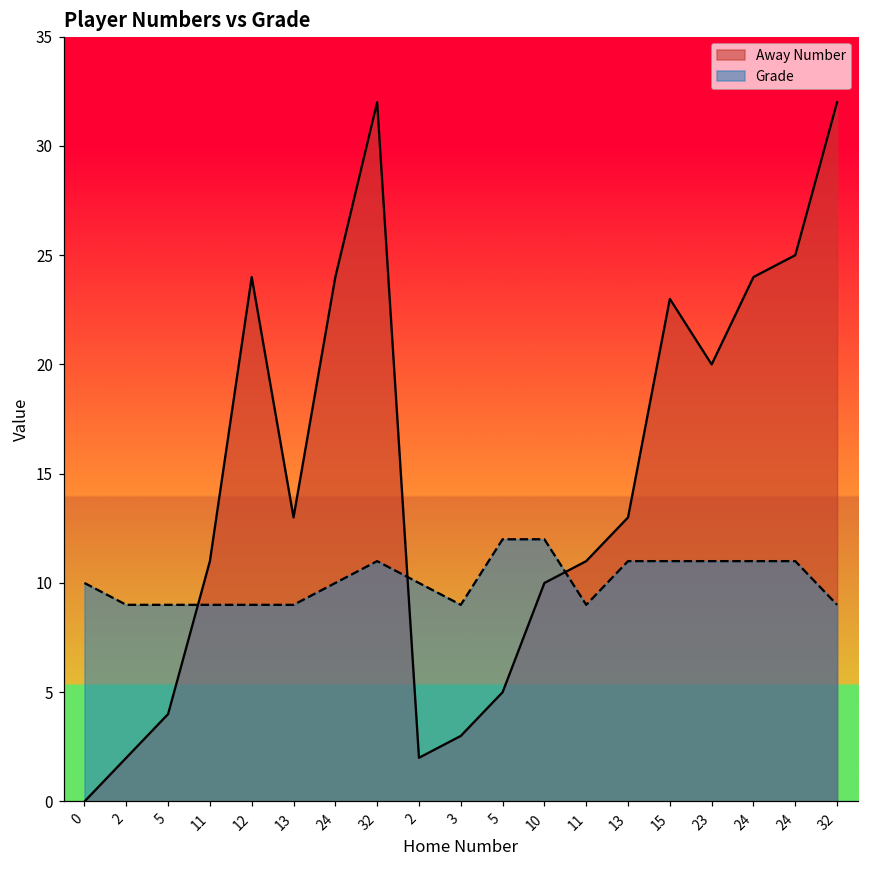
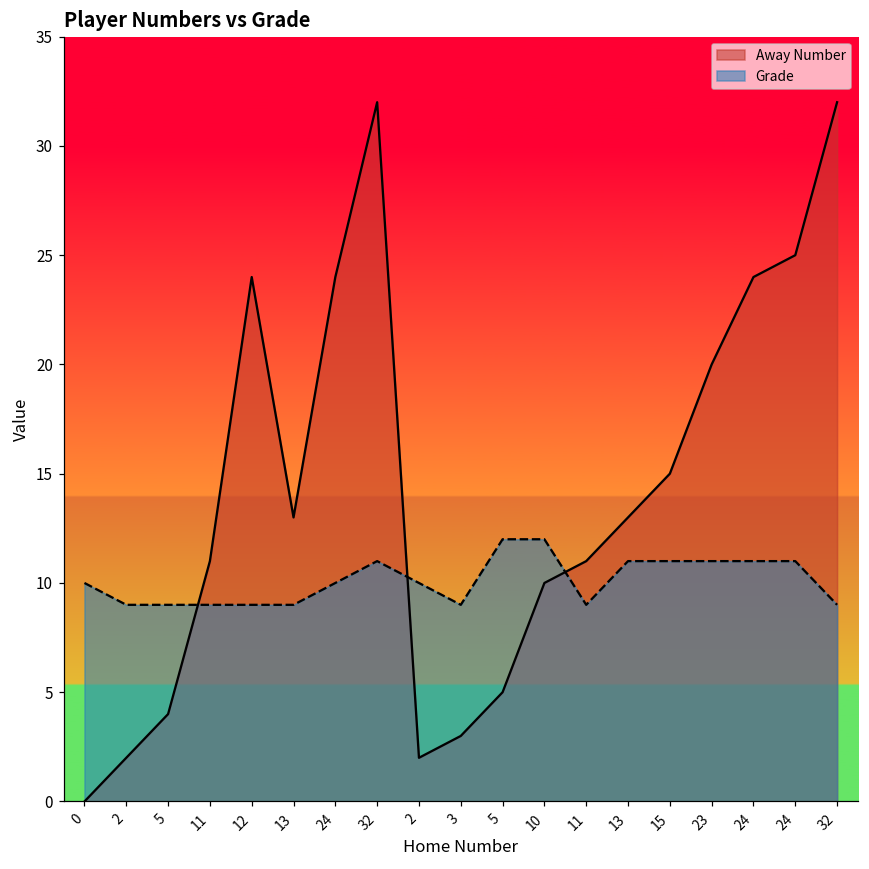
Away Number, 15: 23 -> 15
